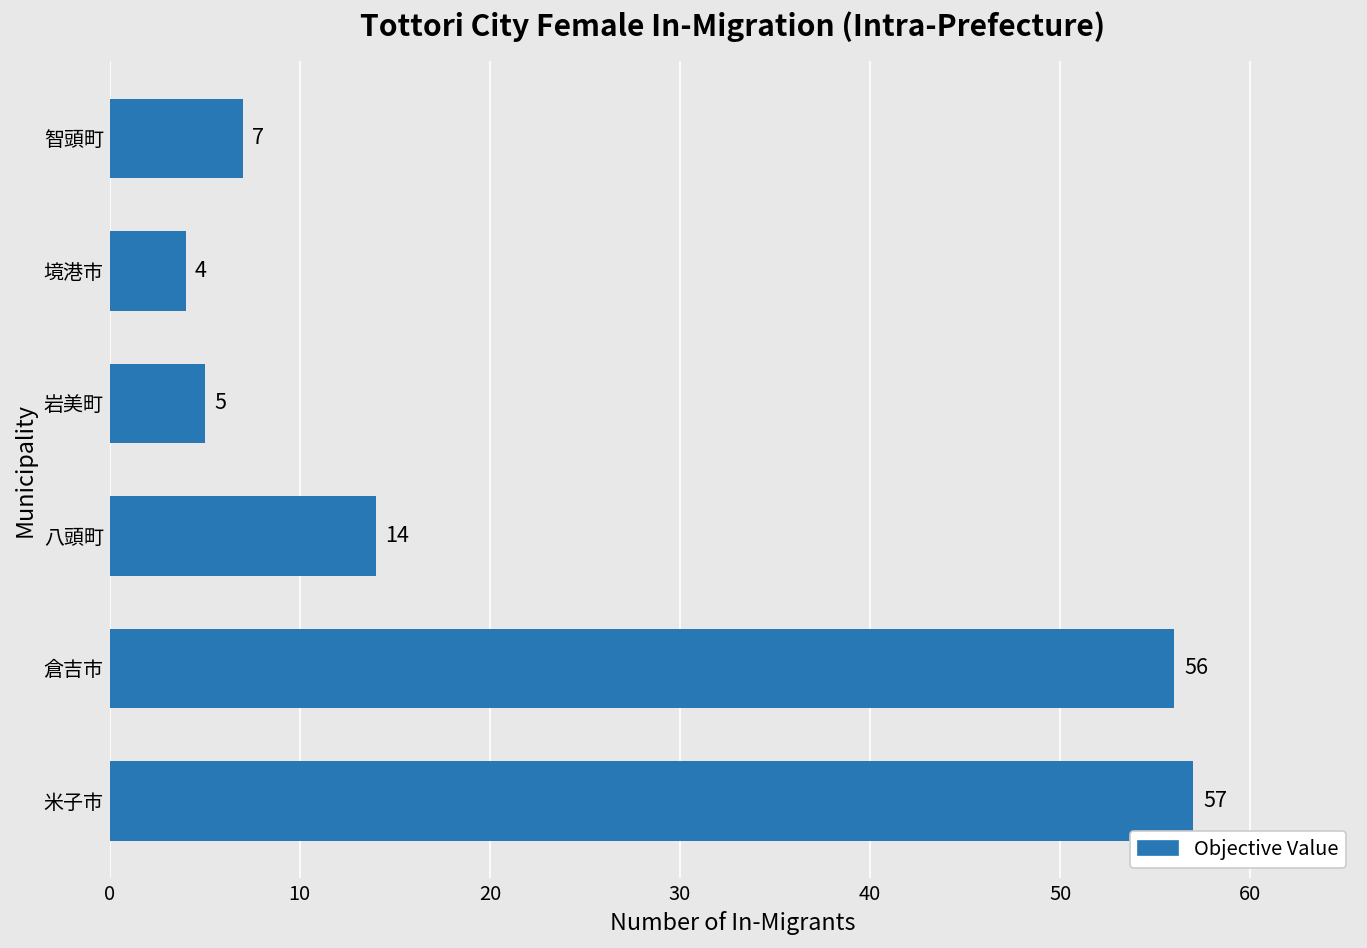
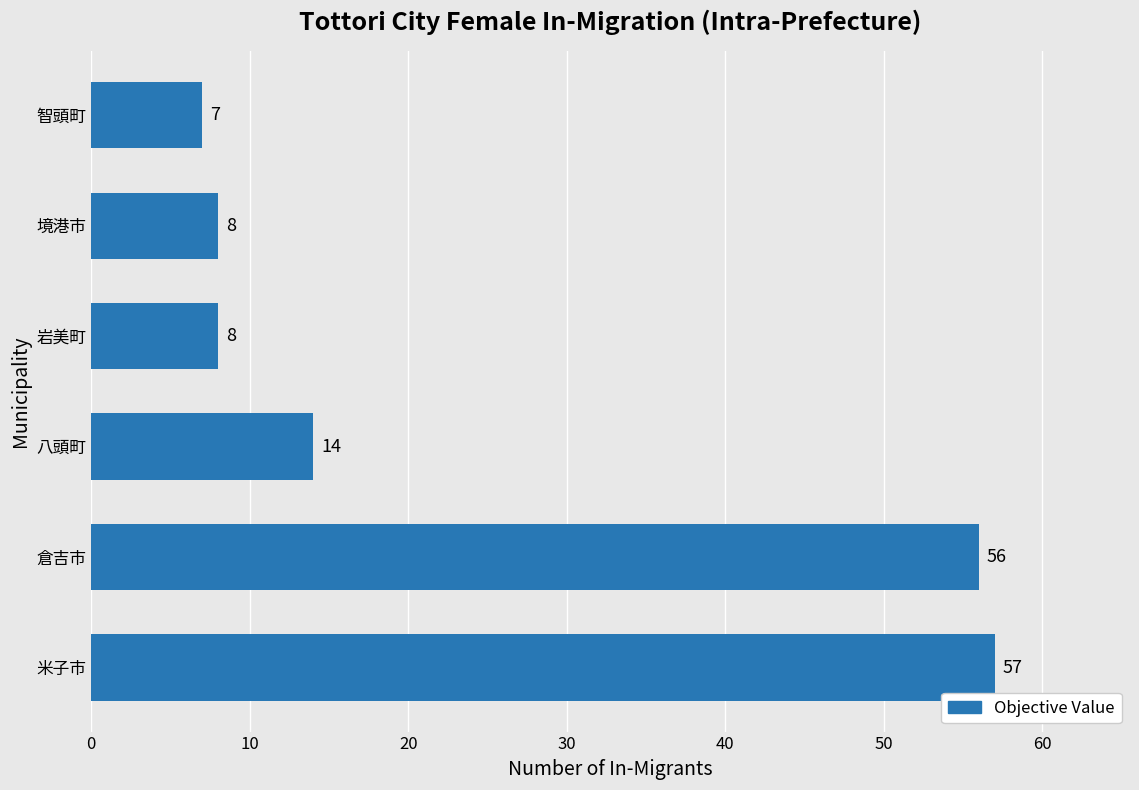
境港市: 4 -> 8
岩美町: 5 -> 8
